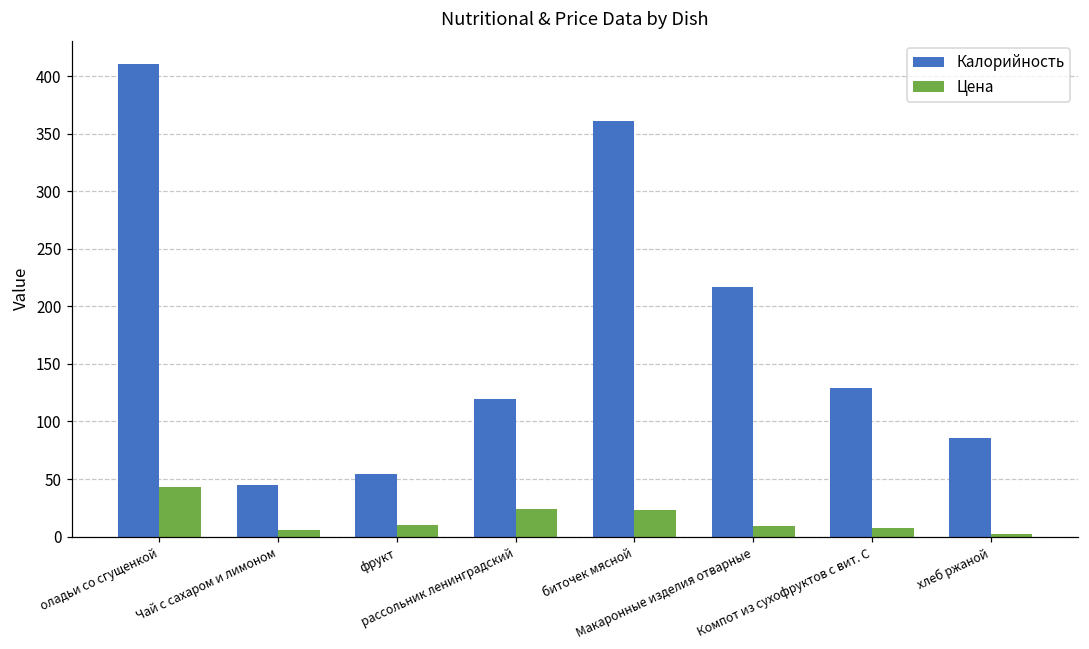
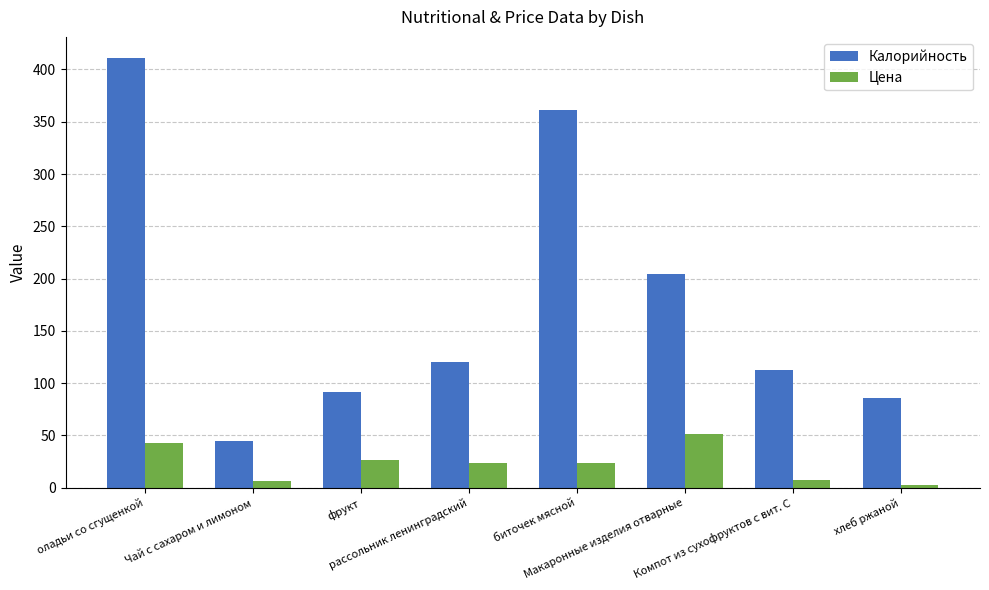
Калорийность, фрукт: 54 -> 92
Цена, фрукт: 10 -> 26
Калорийность, Макаронные изделия отварные: 217 -> 204
Цена, Макаронные изделия отварные: 9 -> 51
Калорийность, Компот из сухофруктов с вит. С: 129 -> 112
